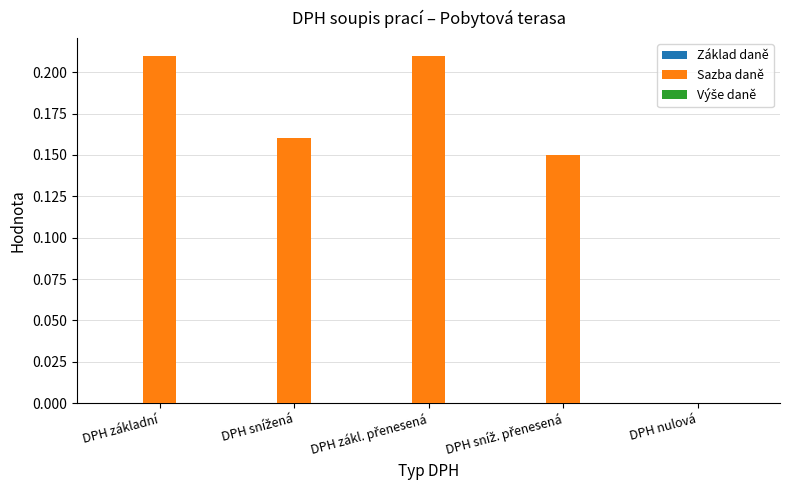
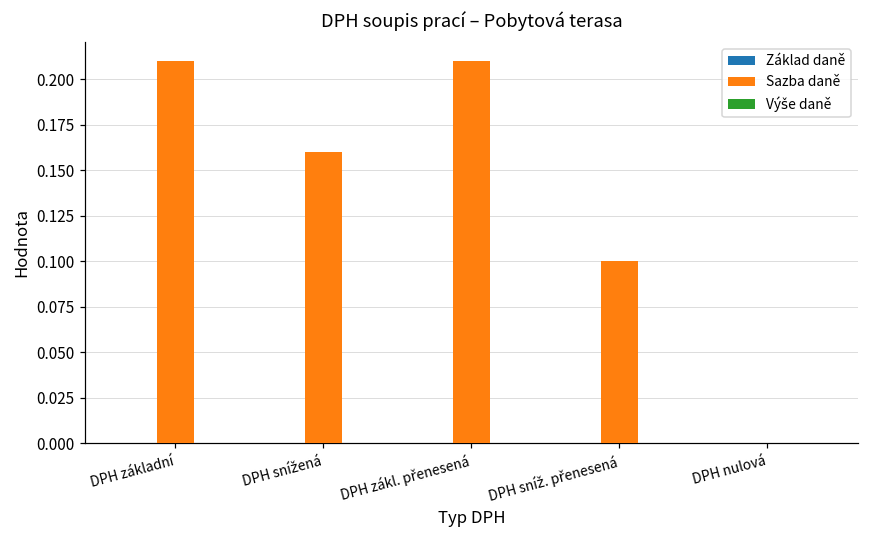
Sazba daně, DPH sníž. přenesená: 0.15 -> 0.10
